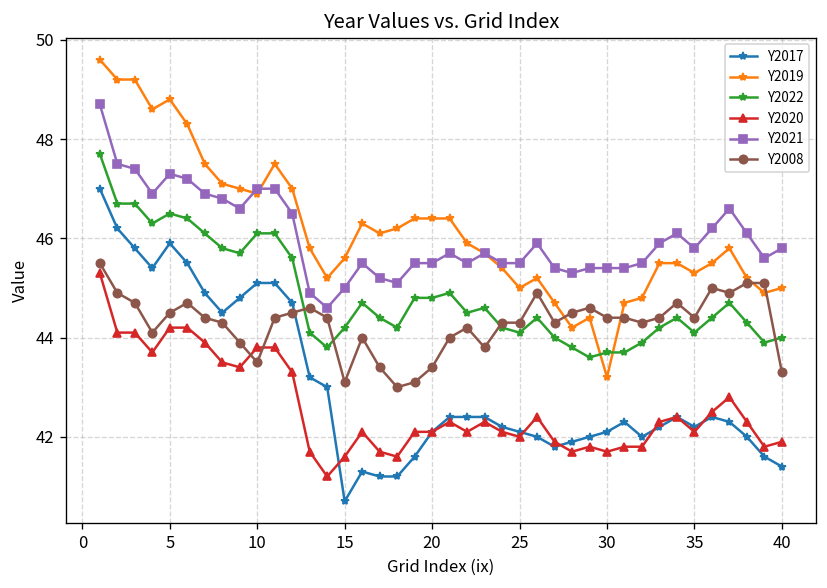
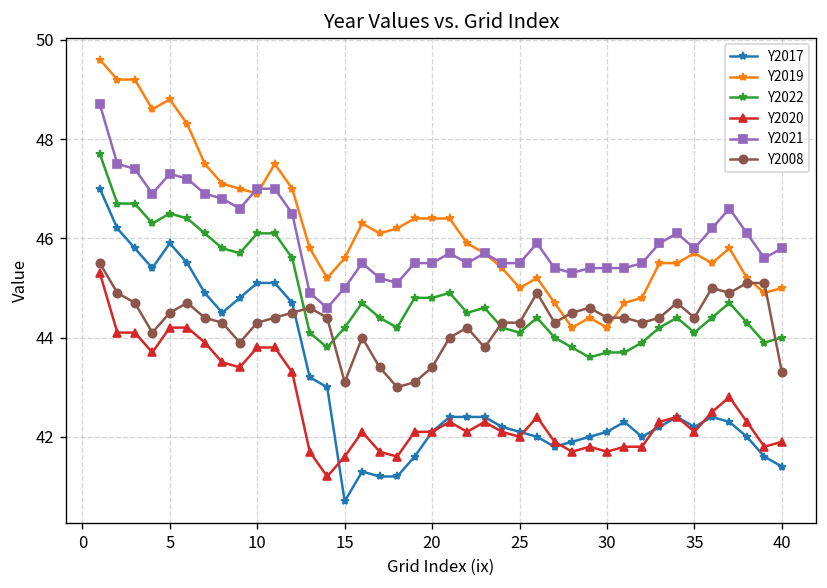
Y2008, 10: 43.5 -> 44.3
Y2019, 30: 43.2 -> 44.2
Y2019, 35: 45.3 -> 45.7
